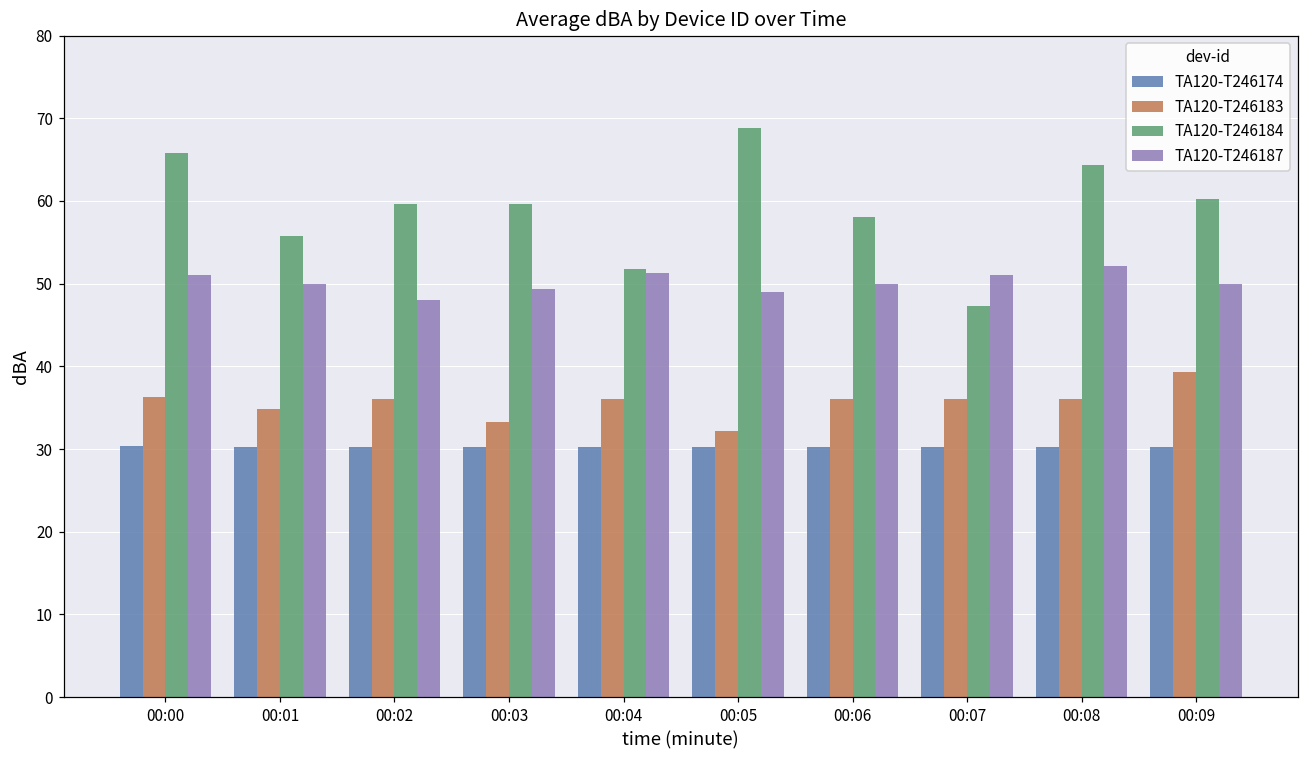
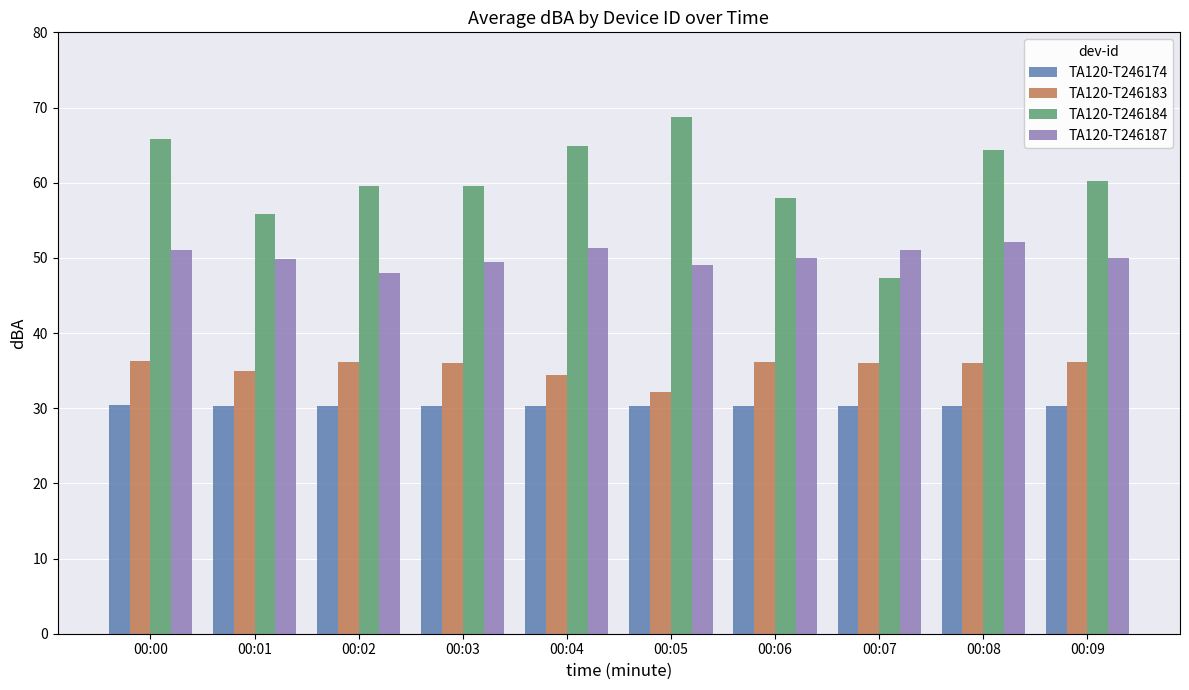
TA120-T246183, 00:03: 33 -> 36
TA120-T246183, 00:04: 36 -> 34
TA120-T246184, 00:04: 52 -> 65
TA120-T246183, 00:09: 39 -> 36
